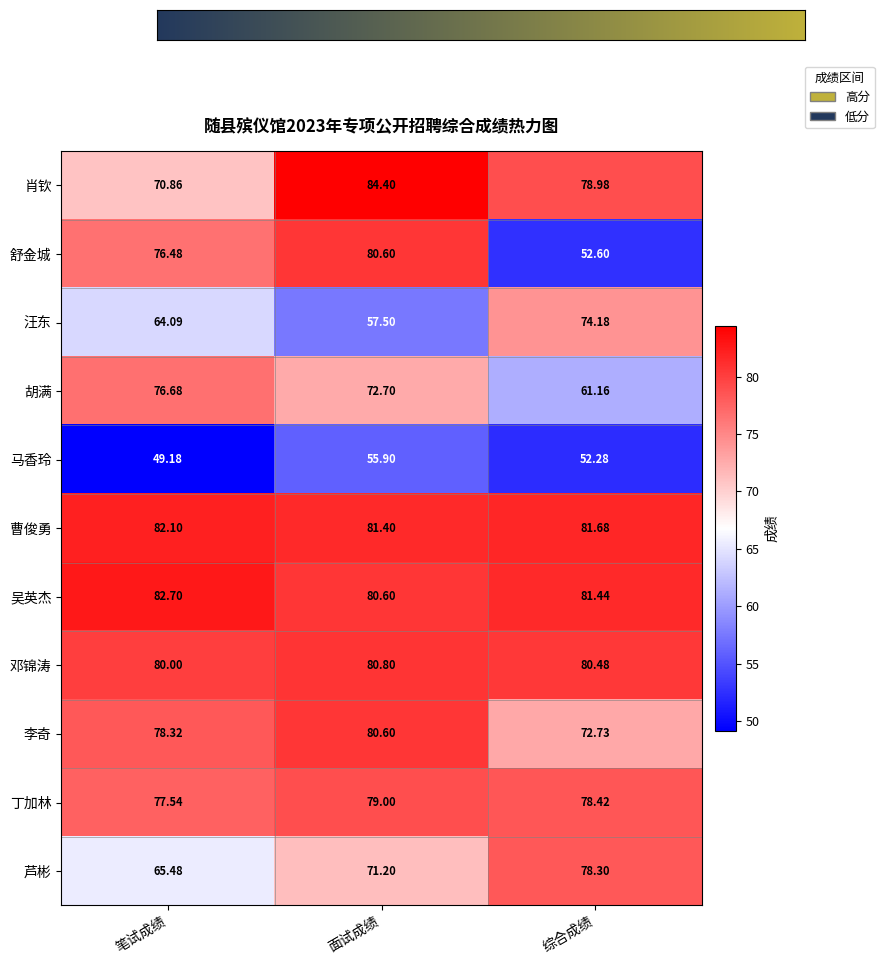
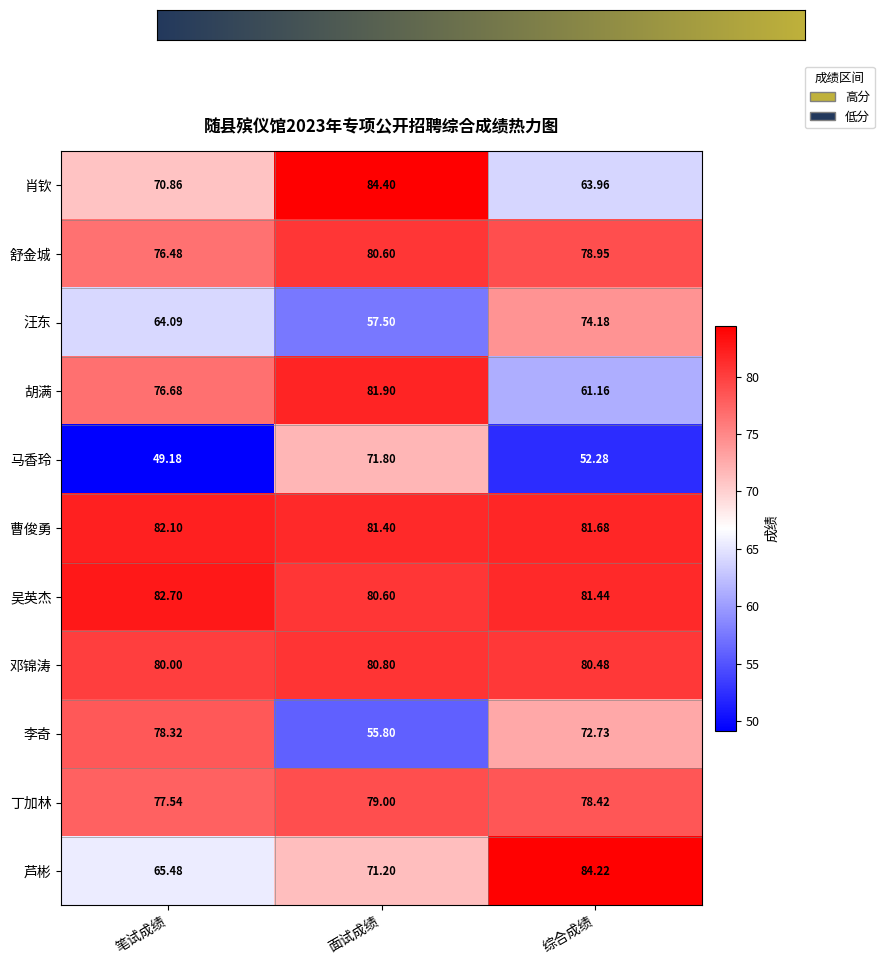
肖钦, 综合成绩: 78.98 -> 63.96
舒金城, 综合成绩: 52.60 -> 78.95
胡满, 面试成绩: 72.70 -> 81.90
马香玲, 面试成绩: 55.90 -> 71.80
李奇, 面试成绩: 80.60 -> 55.80
芦彬, 综合成绩: 78.30 -> 84.22
